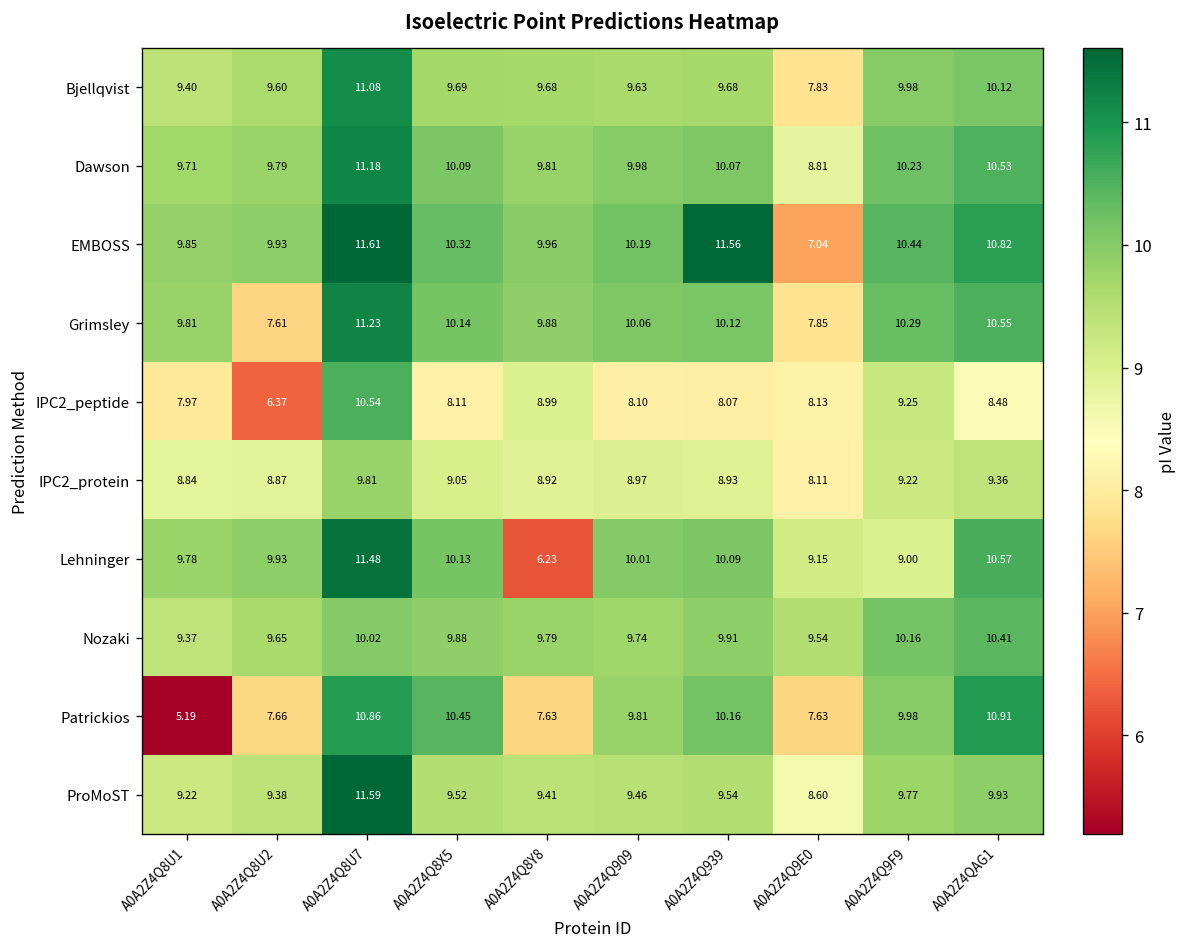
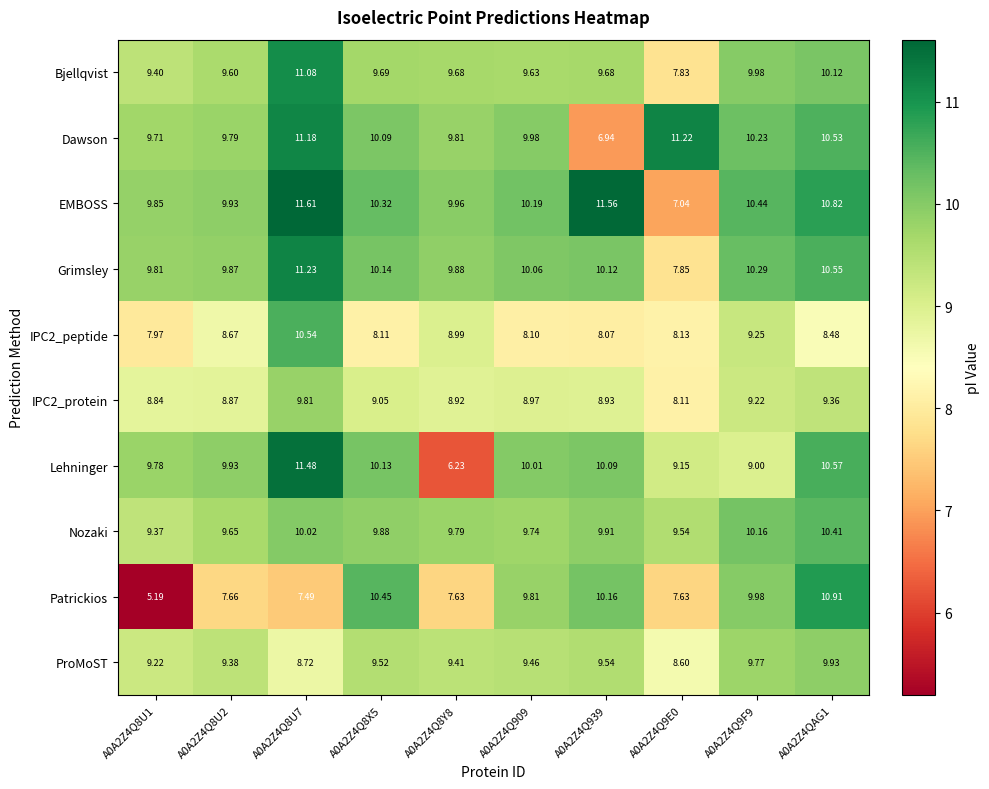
Dawson, A0A2Z4Q939: 10.07 -> 6.94
Dawson, A0A2Z4Q9E0: 8.81 -> 11.22
Grimsley, A0A2Z4Q8U2: 7.61 -> 9.87
IPC2_peptide, A0A2Z4Q8U2: 6.37 -> 8.67
Patrickios, A0A2Z4Q8U7: 10.86 -> 7.49
ProMoST, A0A2Z4Q8U7: 11.59 -> 8.72
